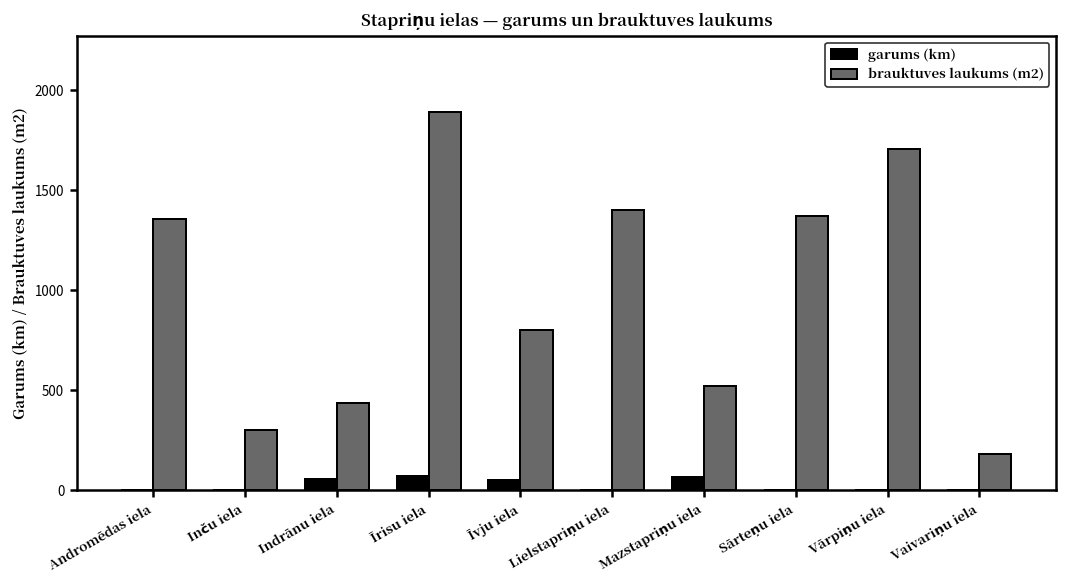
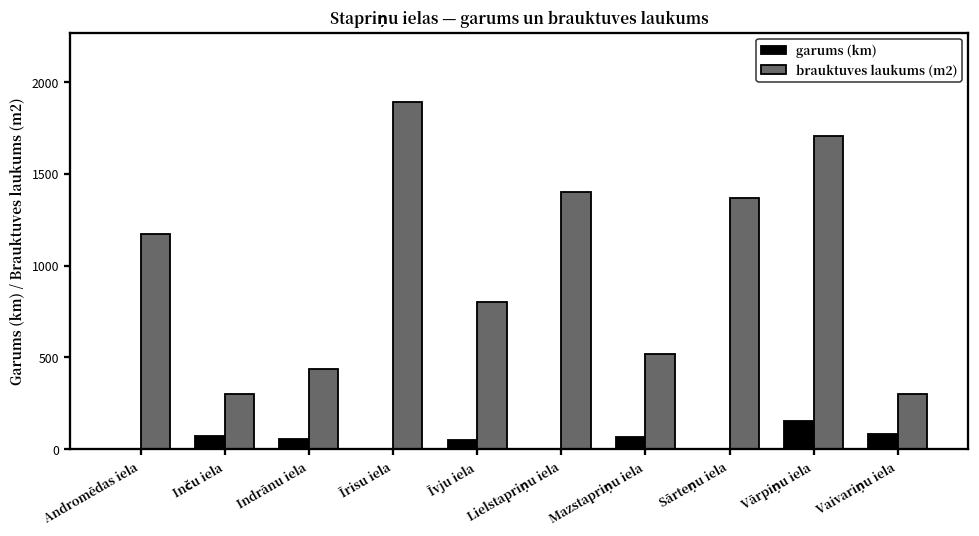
brauktuves laukums (m2), Andromēdas iela: 1350 -> 1170
garums (km), Inču iela: 0 -> 70
garums (km), Īrisu iela: 70 -> 0
garums (km), Vārpiņu iela: 0 -> 160
garums (km), Vaivariņu iela: 0 -> 80
brauktuves laukums (m2), Vaivariņu iela: 180 -> 300
